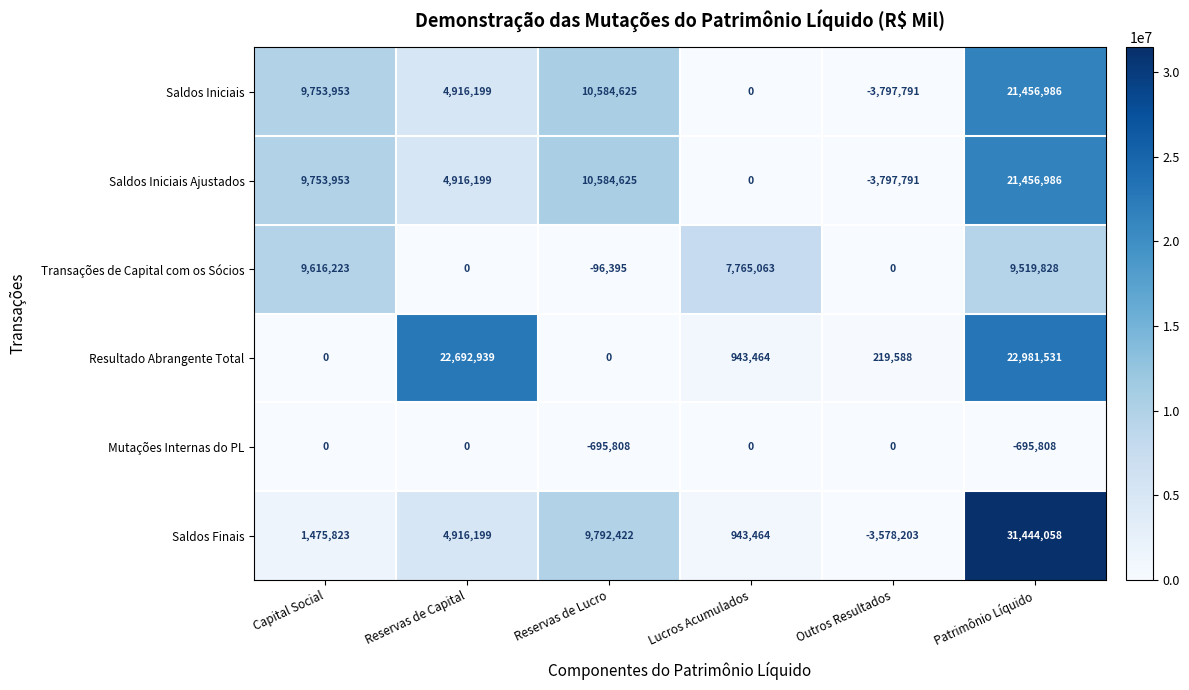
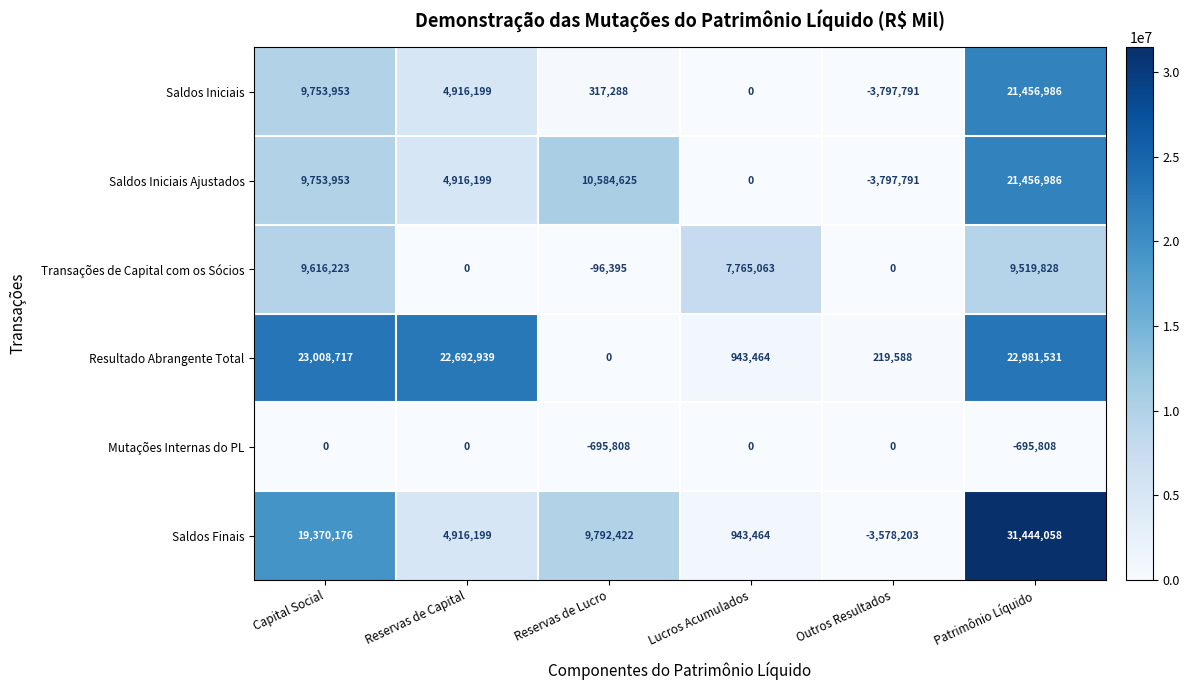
Saldos Iniciais, Reservas de Lucro: 10,584,625 -> 317,288
Resultado Abrangente Total, Capital Social: 0 -> 23,008,717
Saldos Finais, Capital Social: 1,475,823 -> 19,370,176
